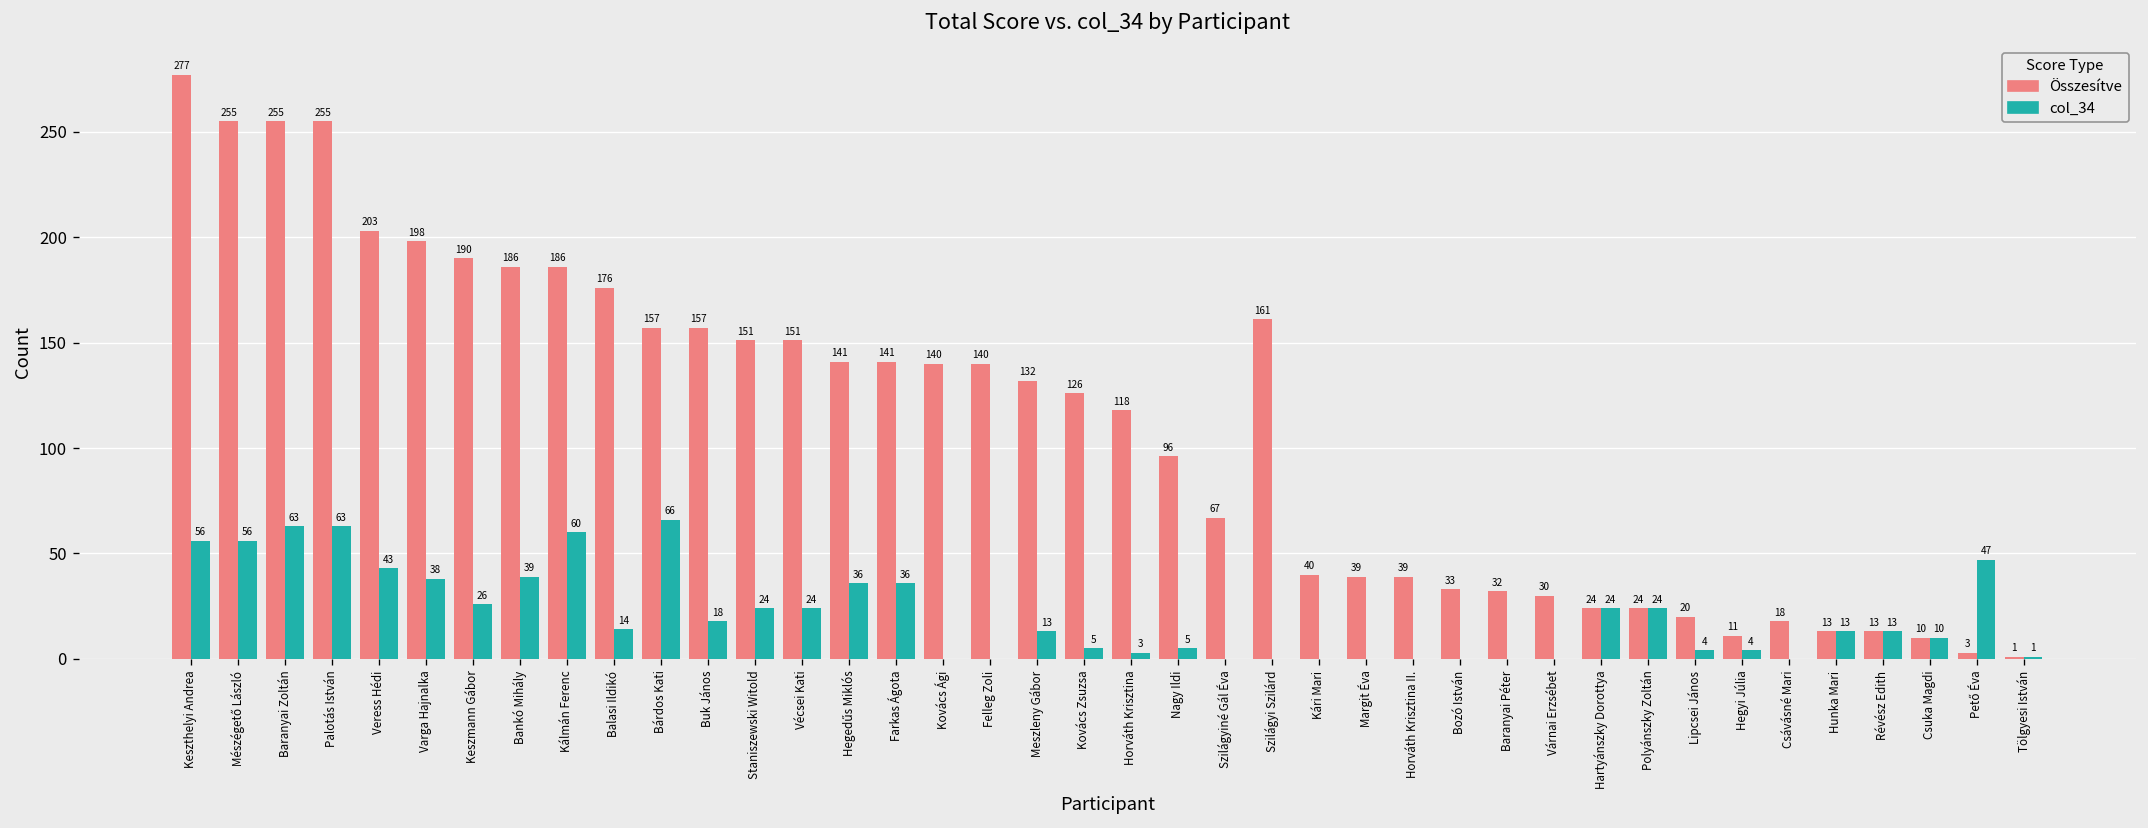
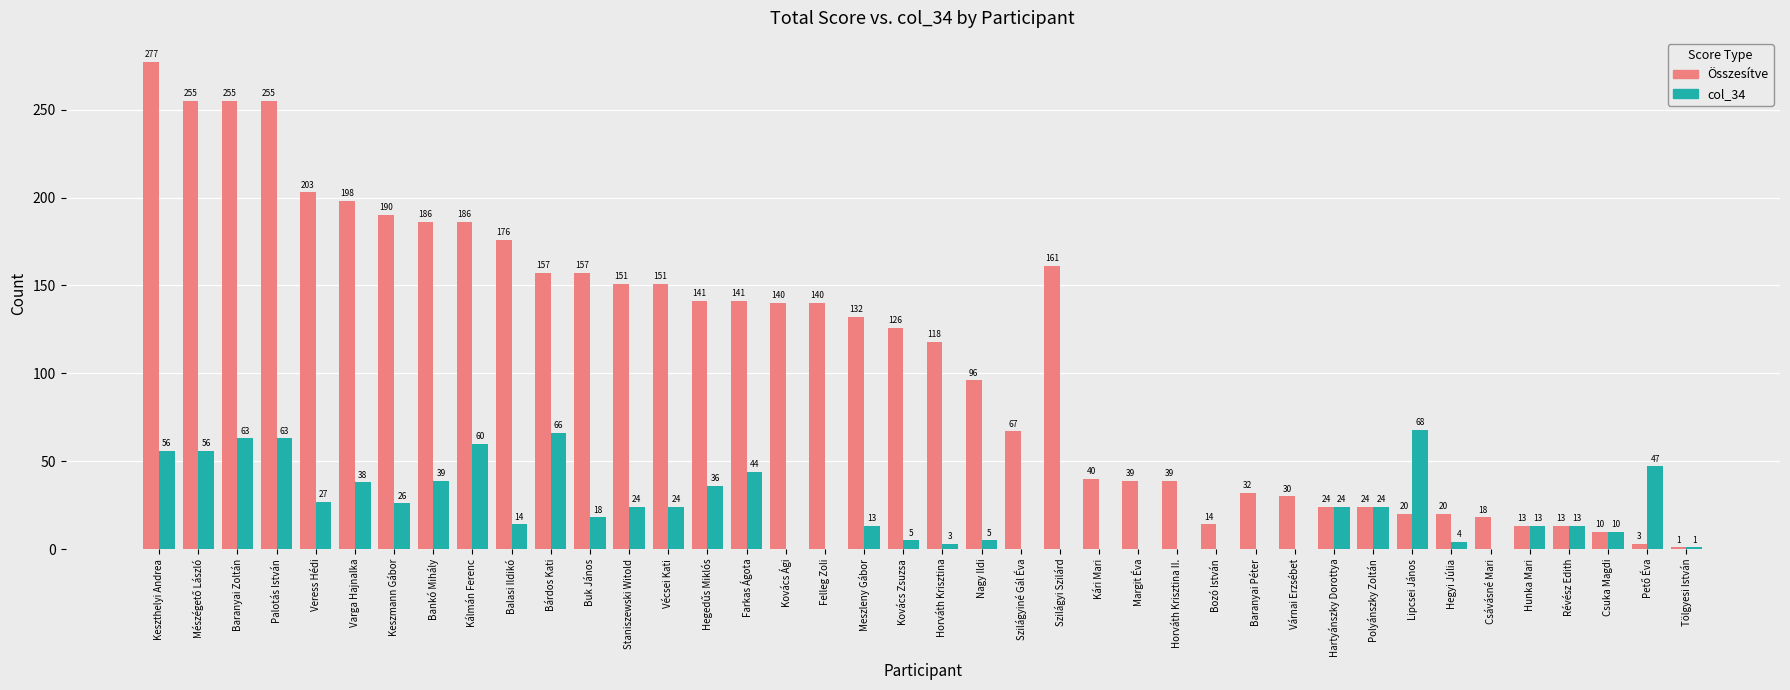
col_34, Veress Hédi: 43 -> 27
col_34, Farkas Ágota: 36 -> 44
Összesítve, Bozó István: 33 -> 14
col_34, Lipcsei János: 4 -> 68
Összesítve, Hegyi Júlia: 11 -> 20
